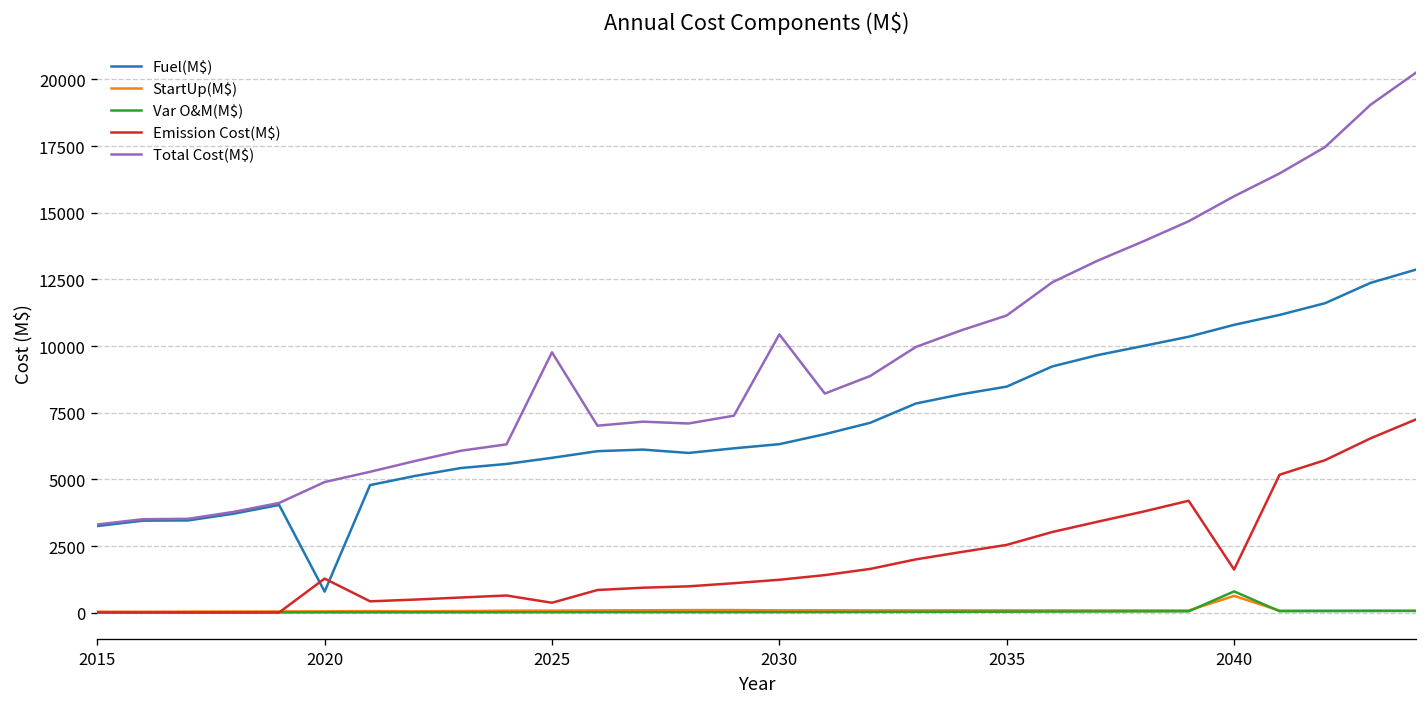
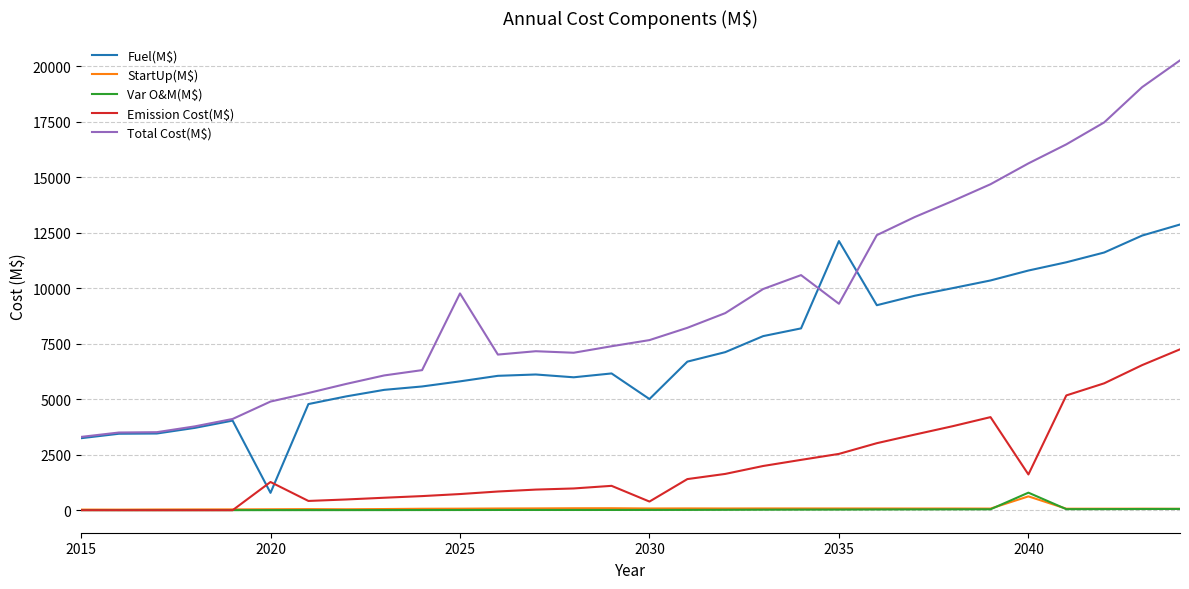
Emission Cost(M$), 2025: 400 -> 700
Fuel(M$), 2030: 6300 -> 5000
Emission Cost(M$), 2030: 1200 -> 400
Total Cost(M$), 2030: 10400 -> 7700
Fuel(M$), 2035: 8500 -> 12100
Total Cost(M$), 2035: 11100 -> 9300
